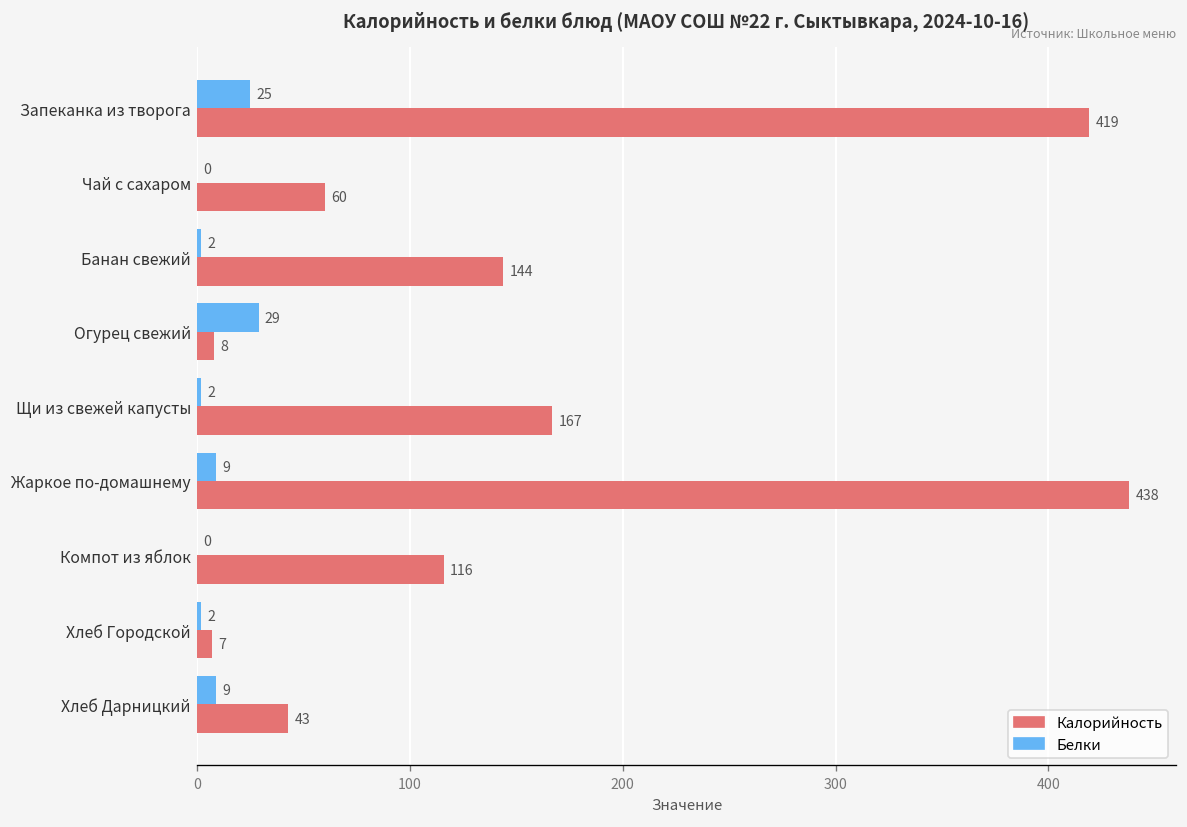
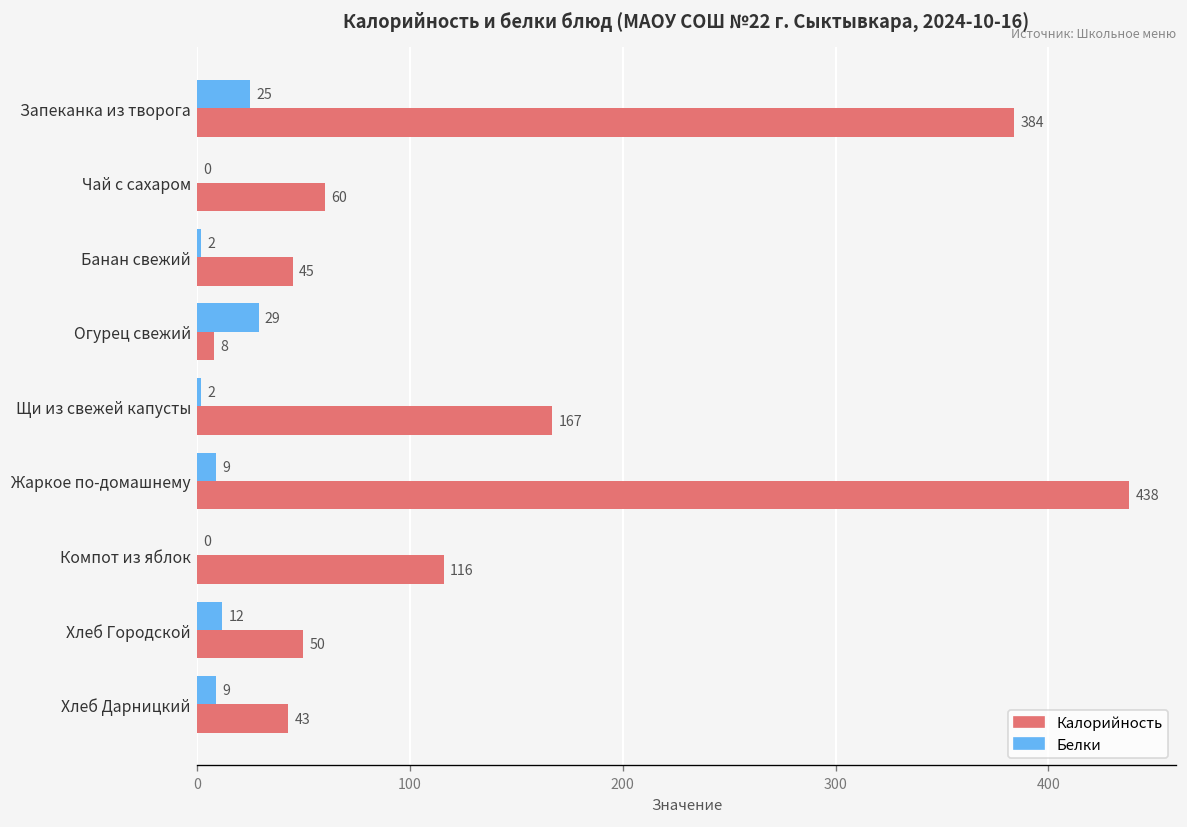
Калорийность, Запеканка из творога: 419 -> 384
Калорийность, Банан свежий: 144 -> 45
Белки, Хлеб Городской: 2 -> 12
Калорийность, Хлеб Городской: 7 -> 50
